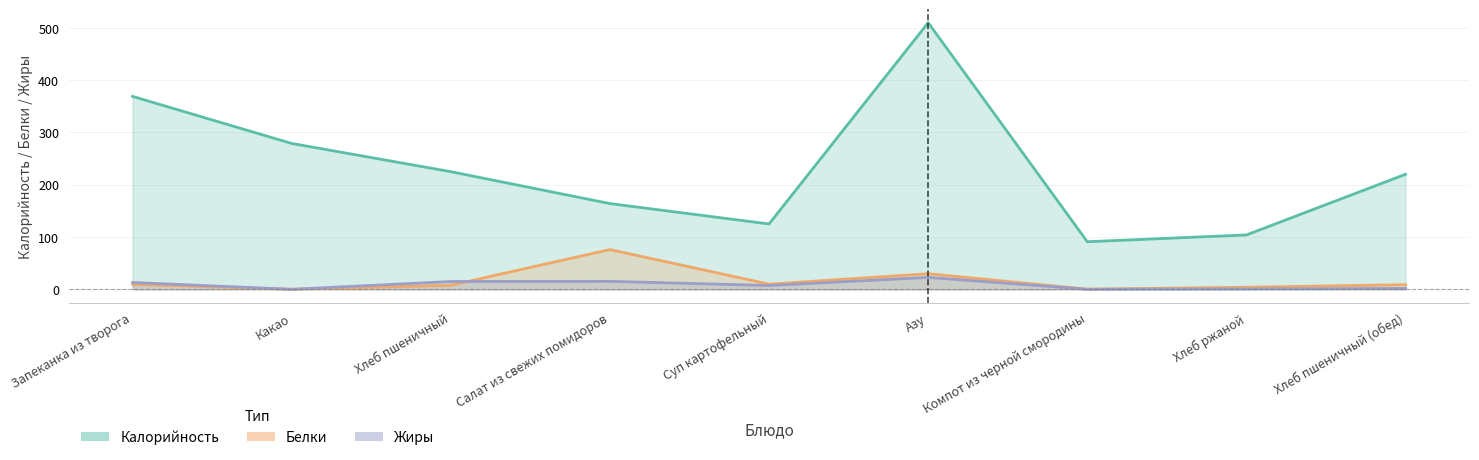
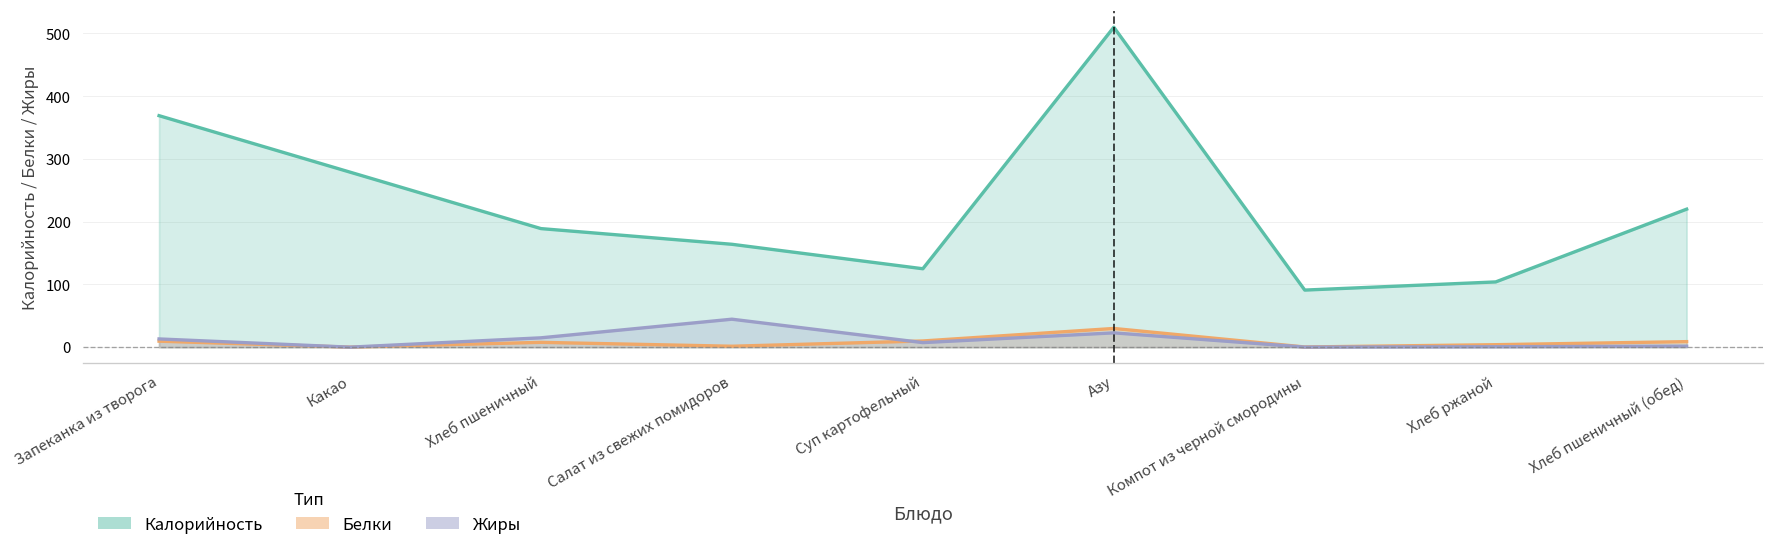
Калорийность, Хлеб пшеничный: 230 -> 190
Белки, Салат из свежих помидоров: 80 -> 0
Жиры, Салат из свежих помидоров: 20 -> 40
